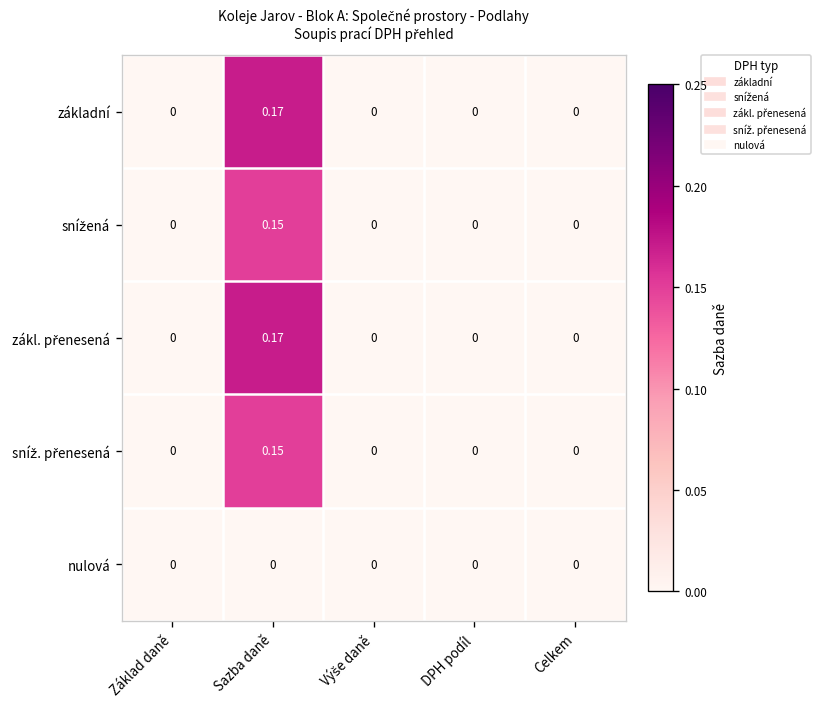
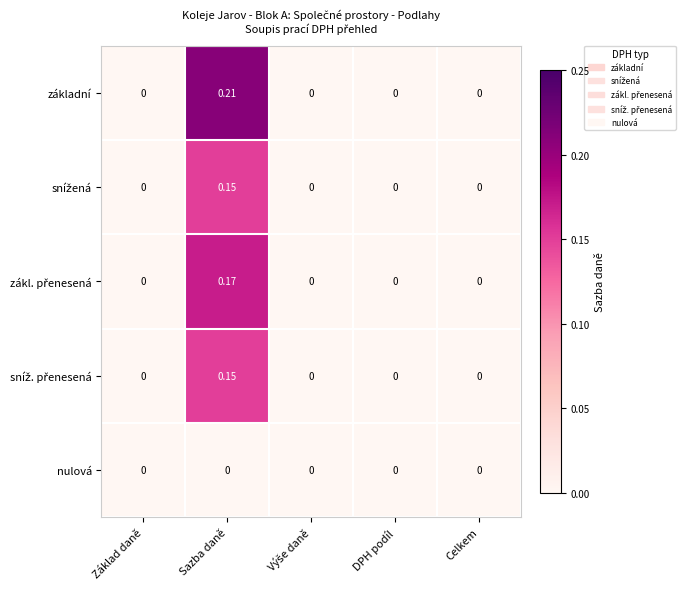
základní, Sazba daně: 0.17 -> 0.21
